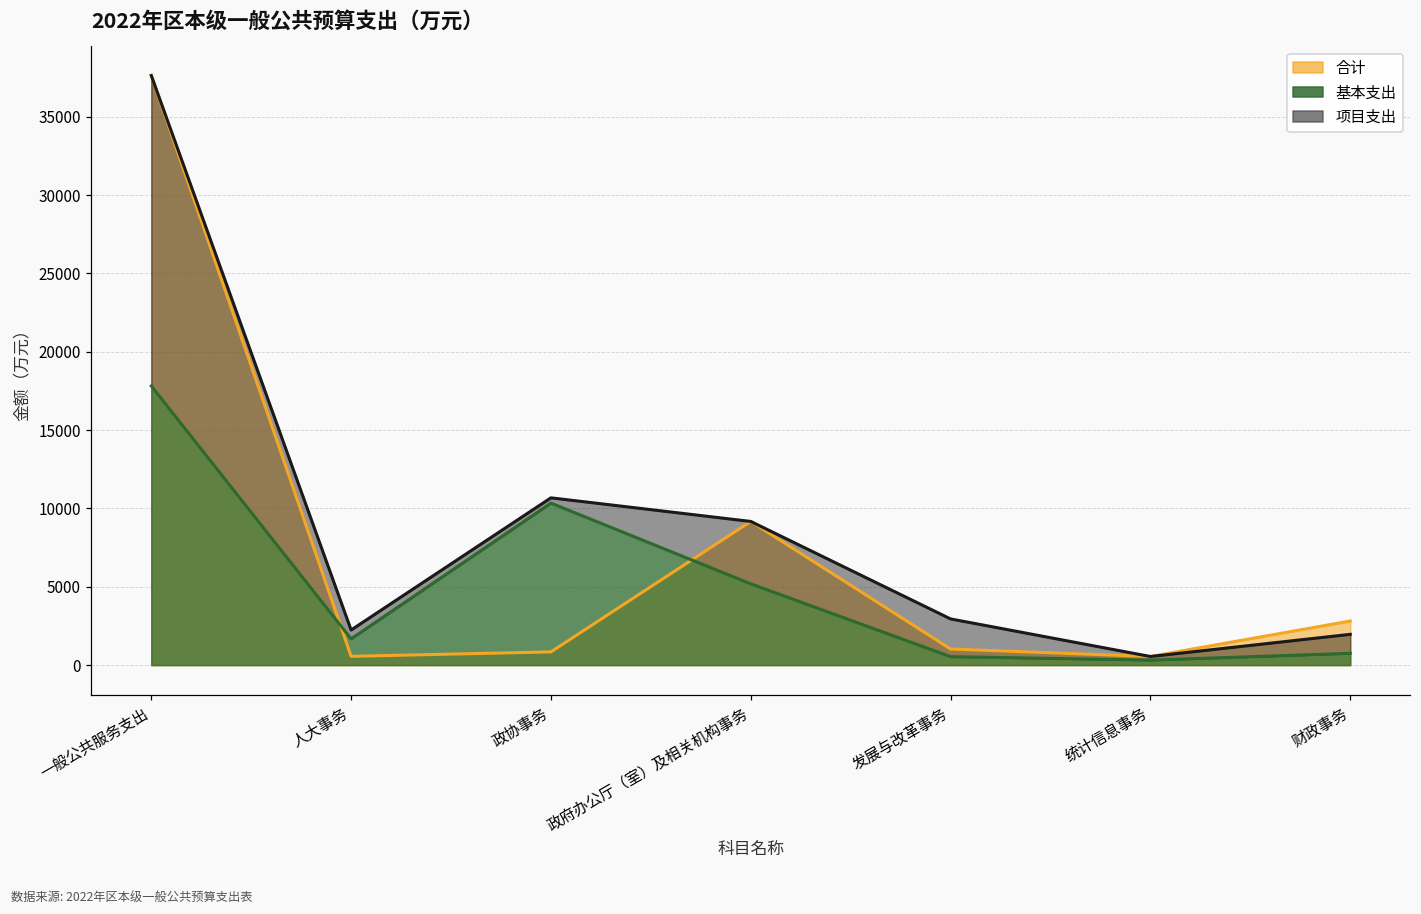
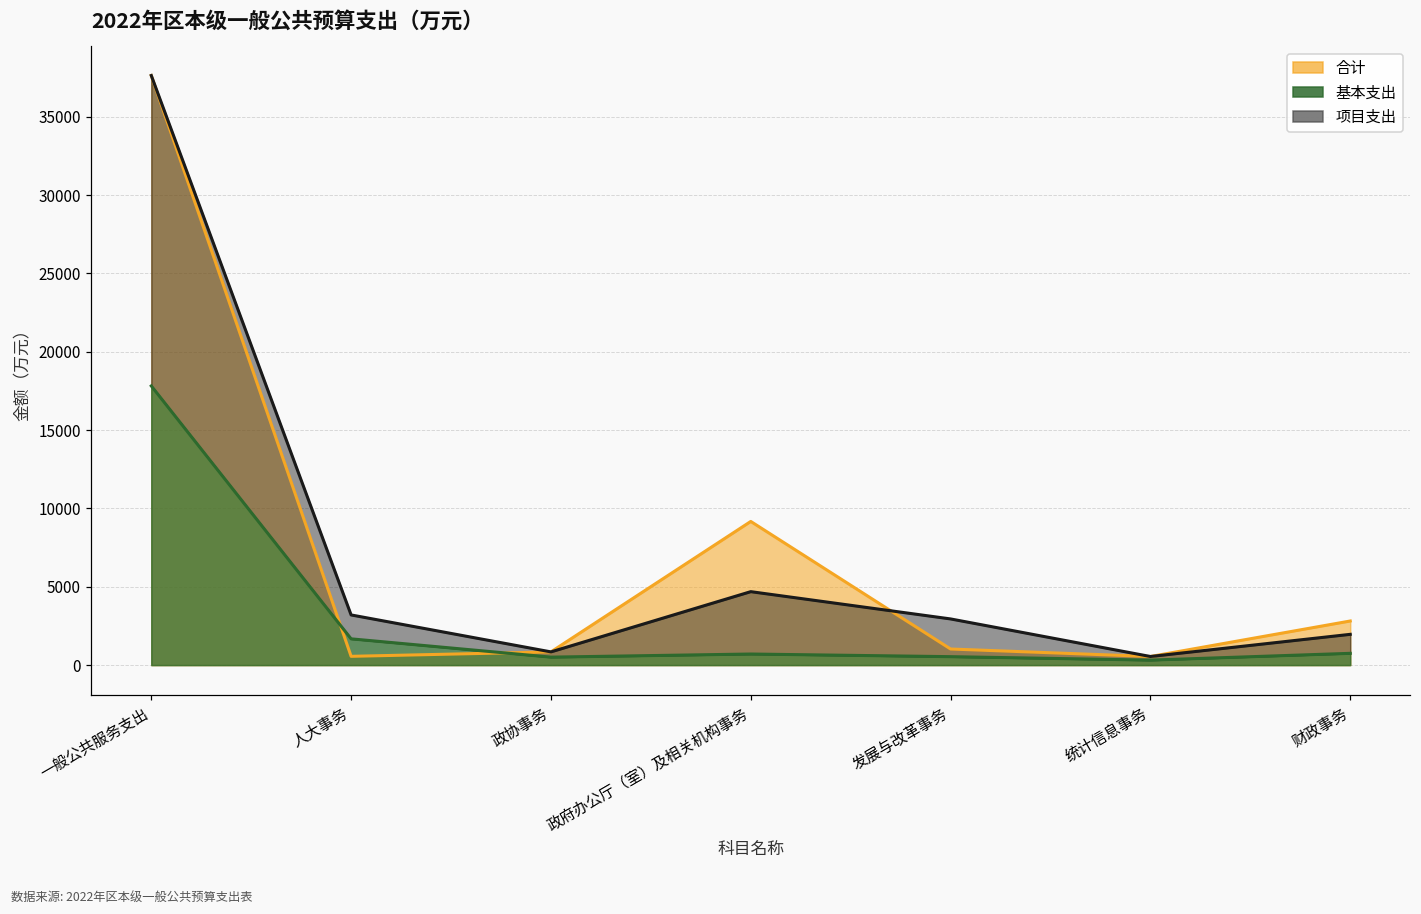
项目支出, 人大事务: 600 -> 1500
基本支出, 政协事务: 10300 -> 500
基本支出, 政府办公厅（室）及相关机构事务: 5200 -> 700
